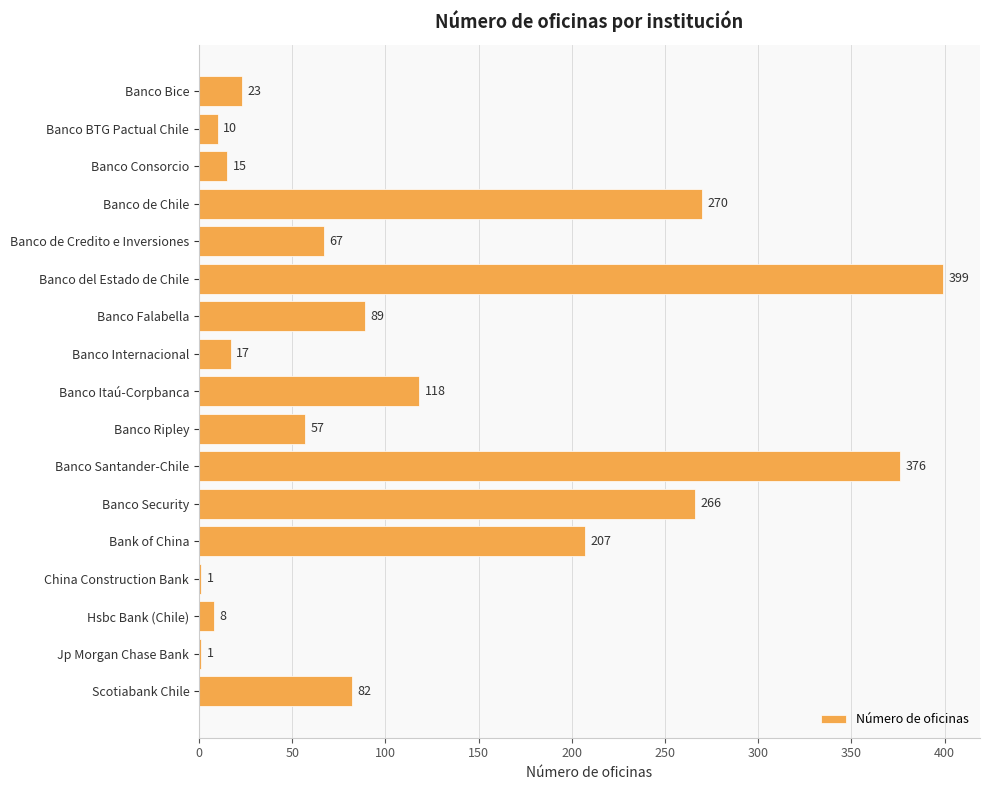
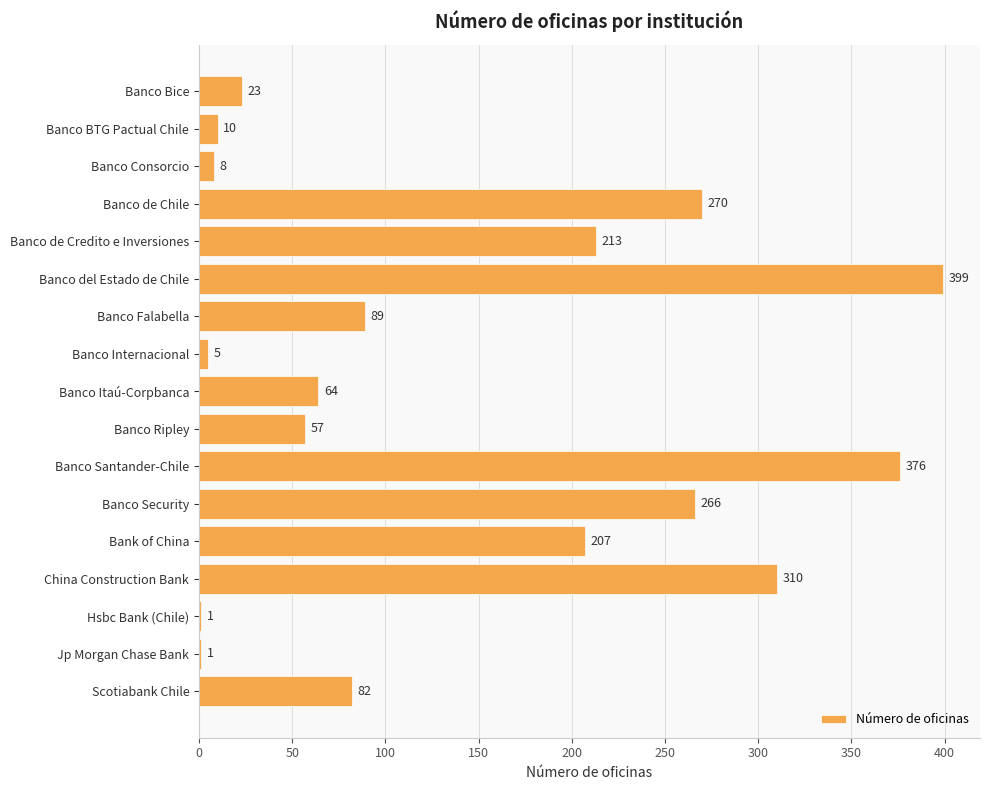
Banco Consorcio: 15 -> 8
Banco de Credito e Inversiones: 67 -> 213
Banco Internacional: 17 -> 5
Banco Itaú-Corpbanca: 118 -> 64
China Construction Bank: 1 -> 310
Hsbc Bank (Chile): 8 -> 1
